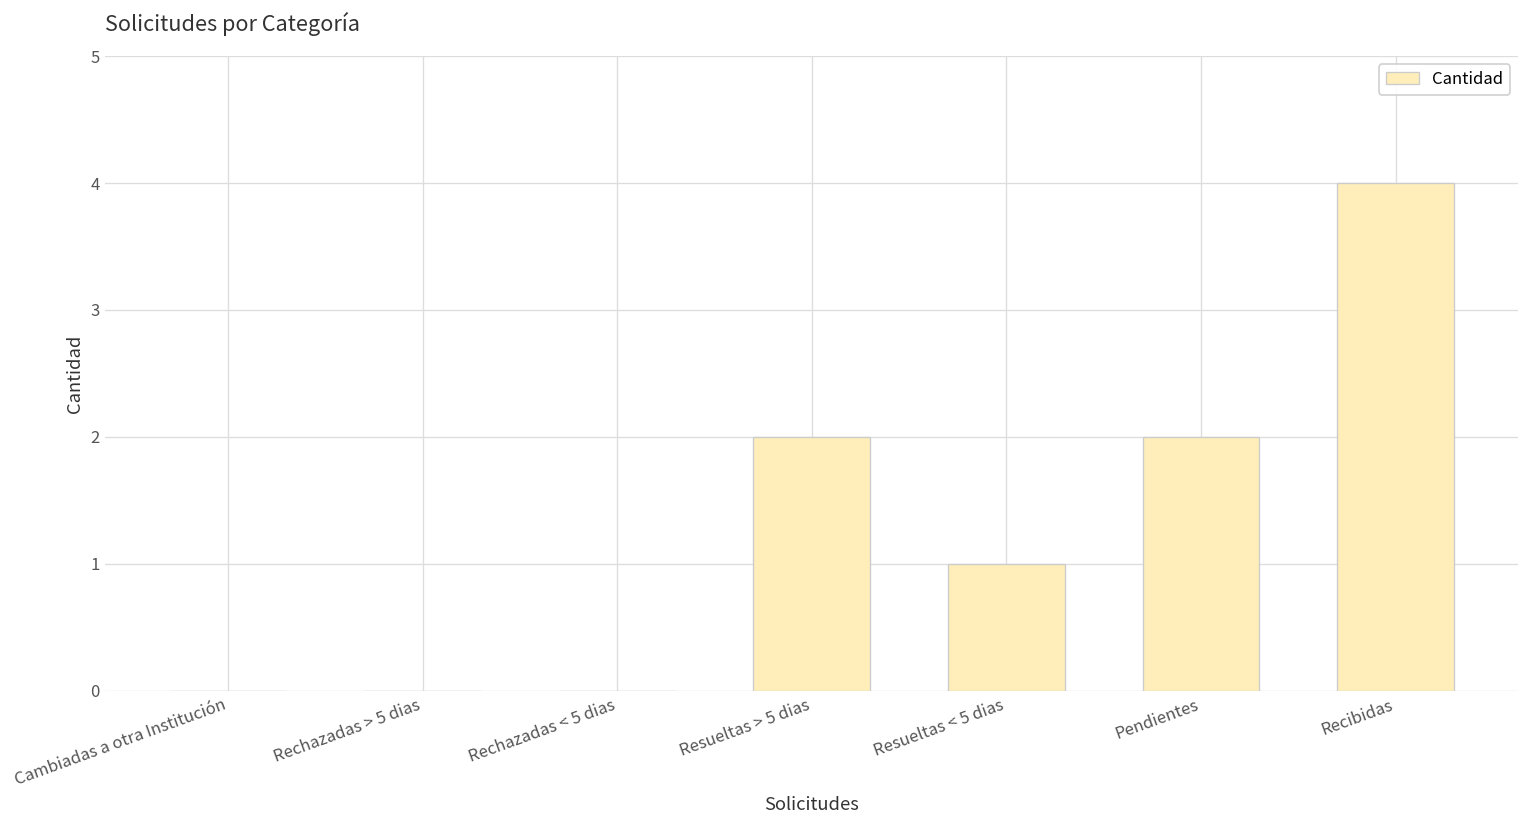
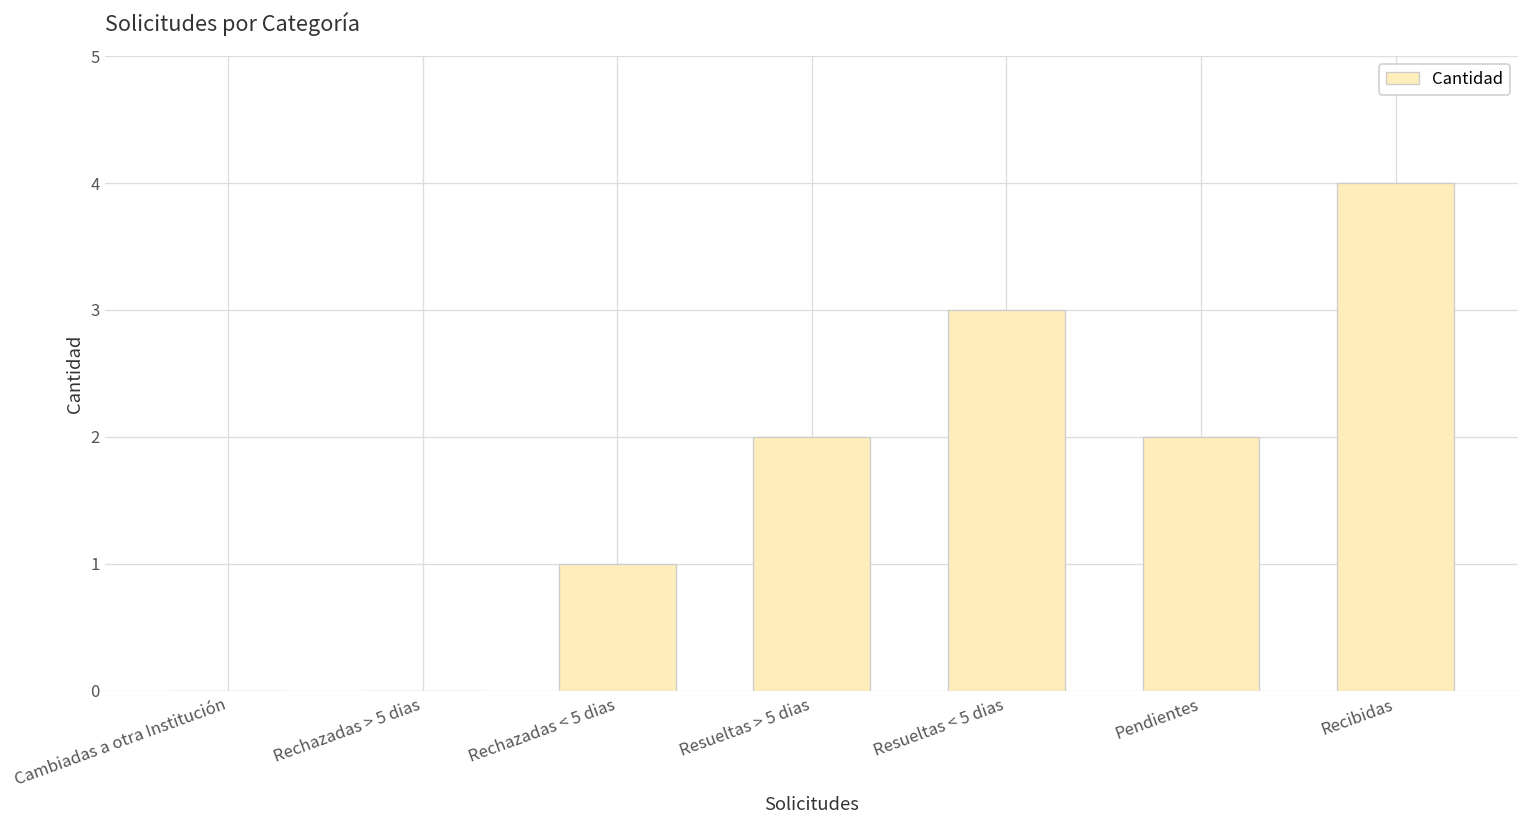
Rechazadas < 5 dias: 0 -> 1
Resueltas < 5 dias: 1 -> 3
